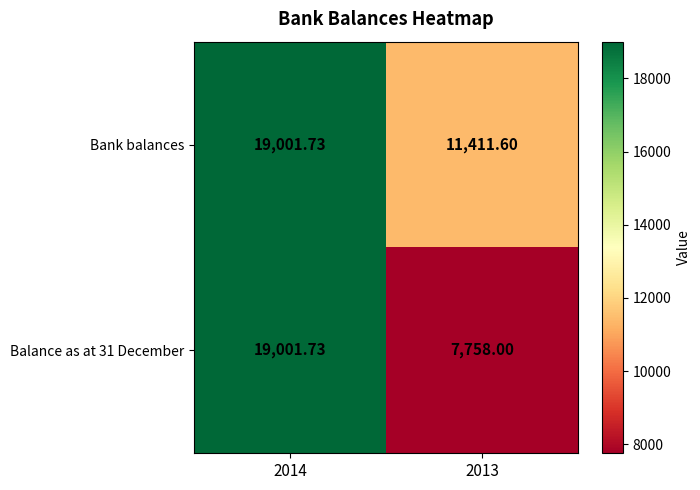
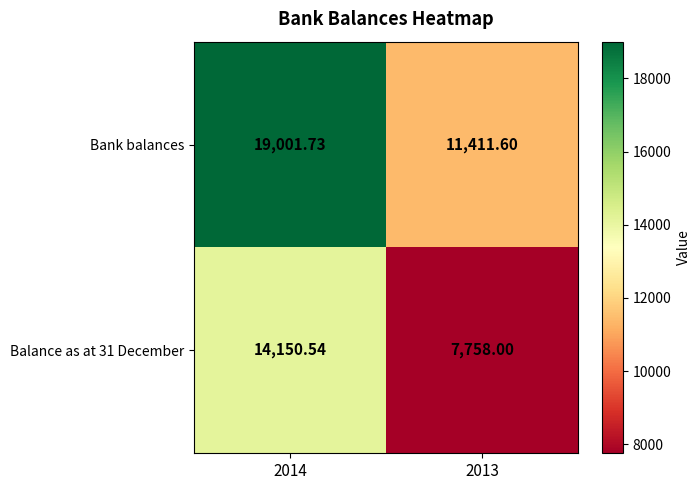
Balance as at 31 December, 2014: 19,001.73 -> 14,150.54
